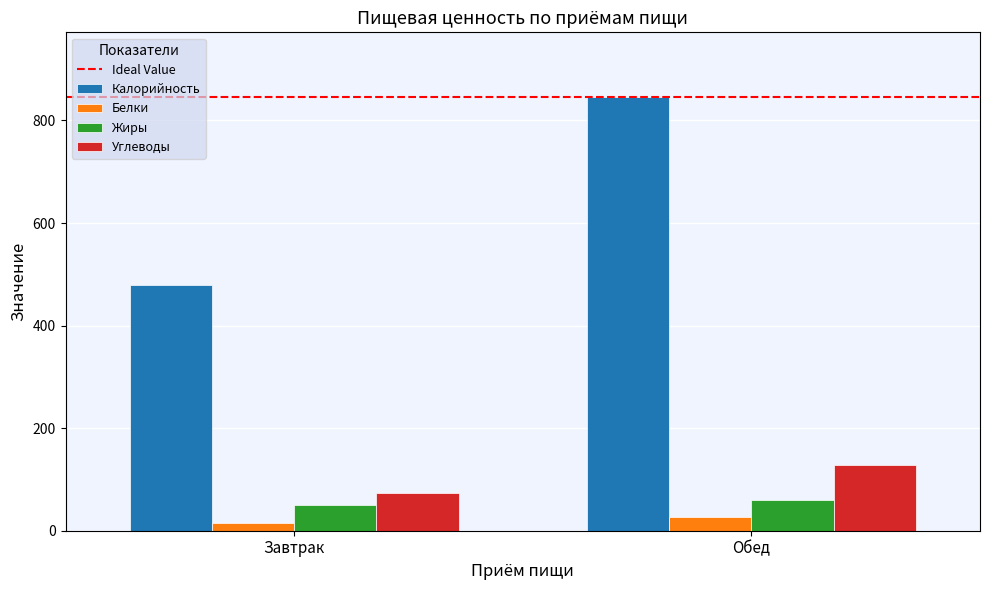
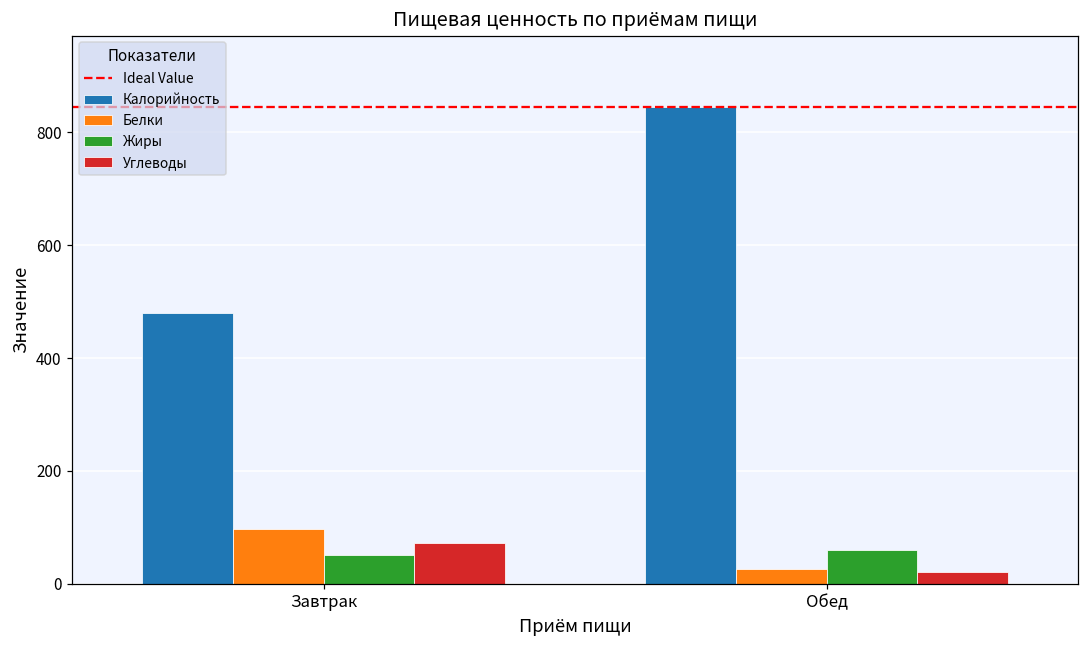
Белки, Завтрак: 10 -> 100
Углеводы, Обед: 130 -> 20
